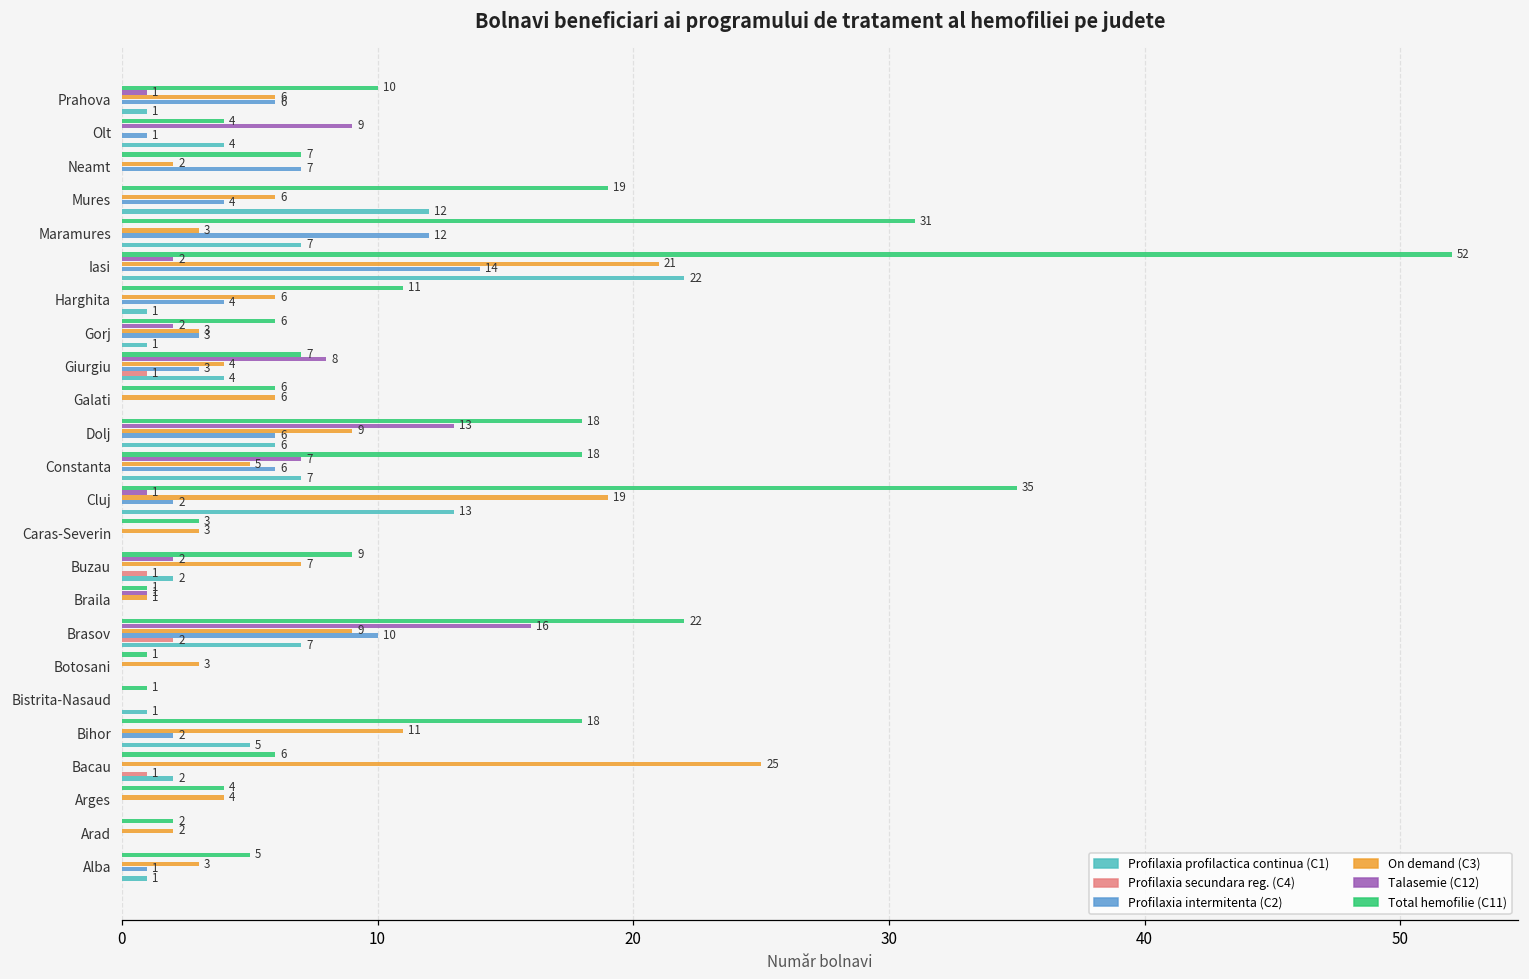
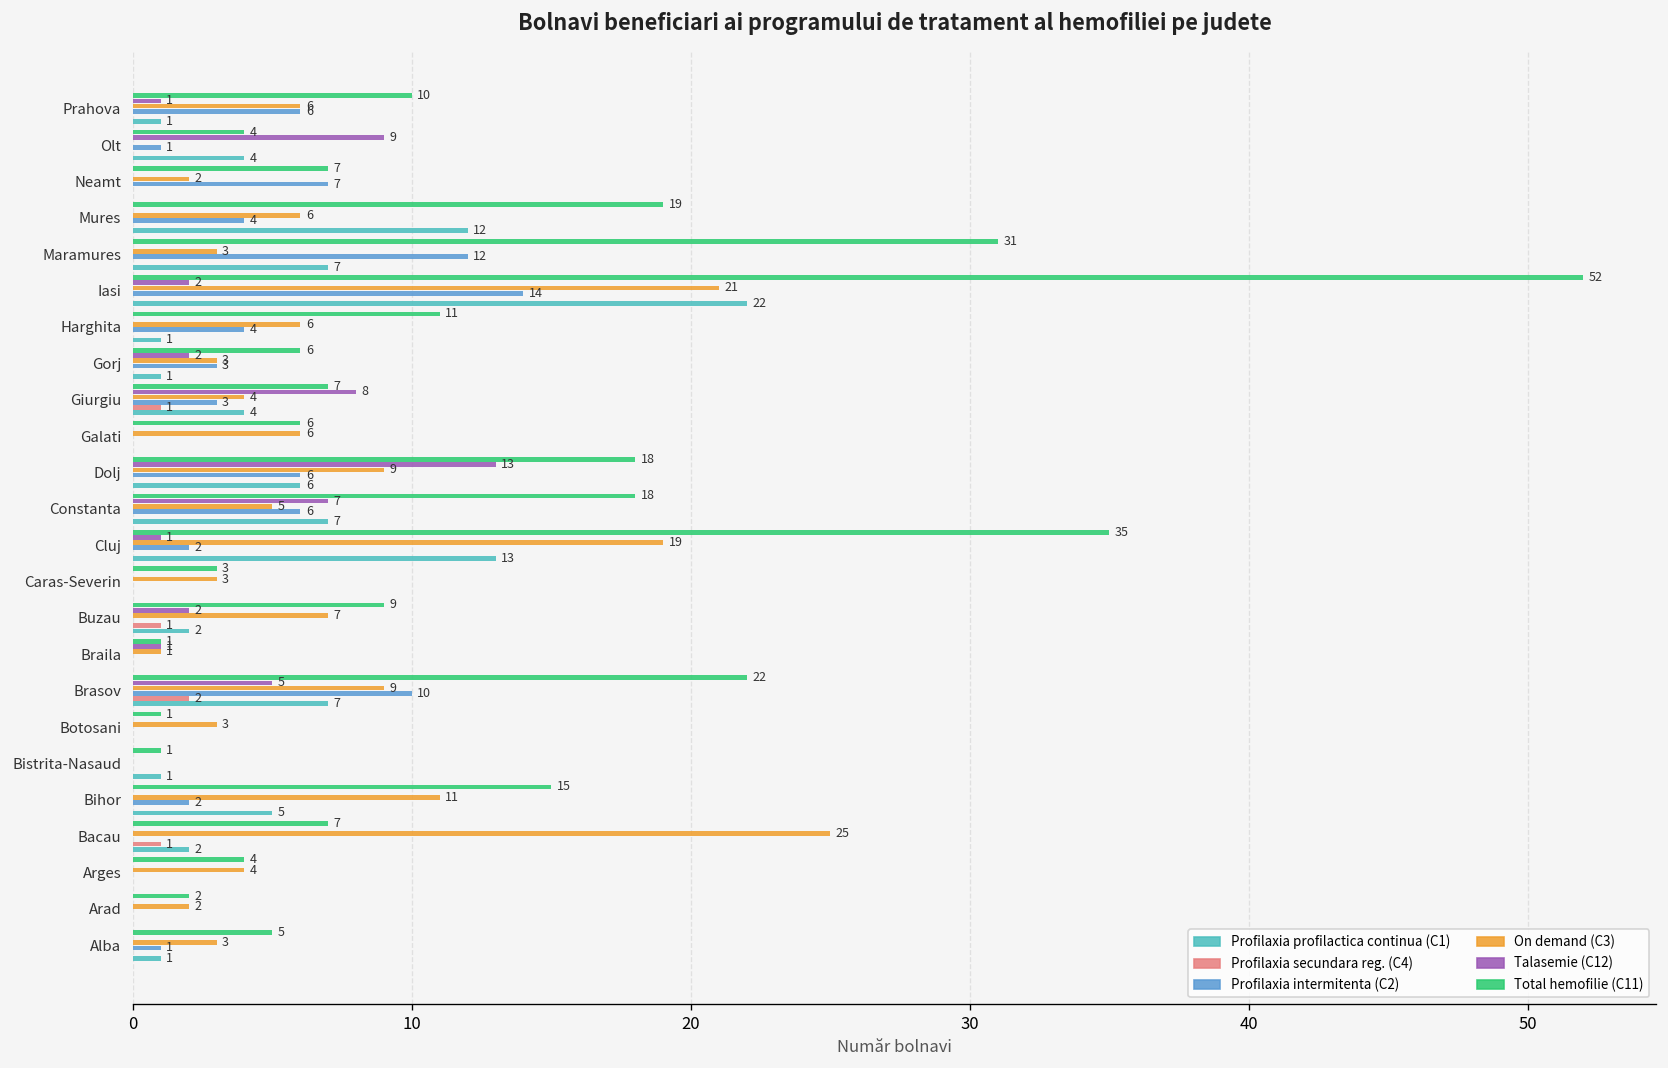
Talasemie (C12), Brasov: 16 -> 5
Total hemofilie (C11), Bihor: 18 -> 15
Total hemofilie (C11), Bacau: 6 -> 7
